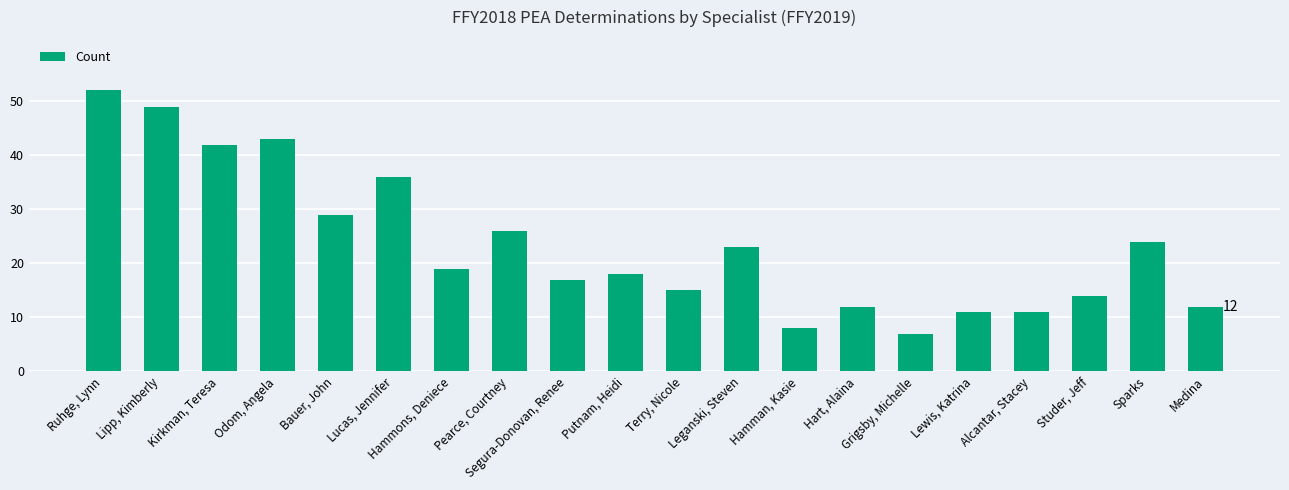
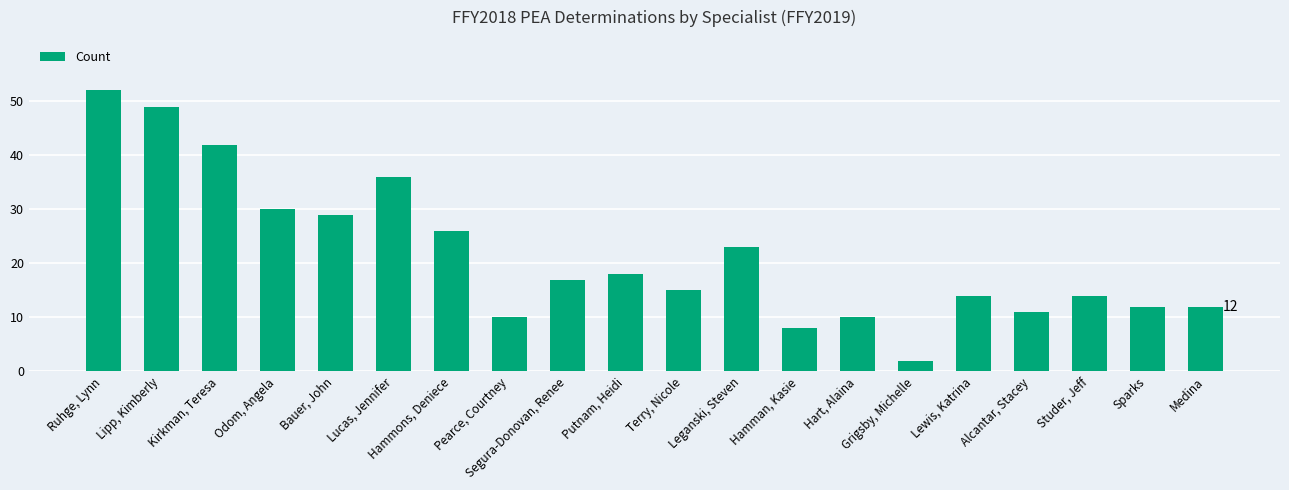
Odom, Angela: 43 -> 30
Hammons, Deniece: 19 -> 26
Pearce, Courtney: 26 -> 10
Hart, Alaina: 12 -> 10
Grigsby, Michelle: 7 -> 2
Lewis, Katrina: 11 -> 14
Sparks: 24 -> 12
